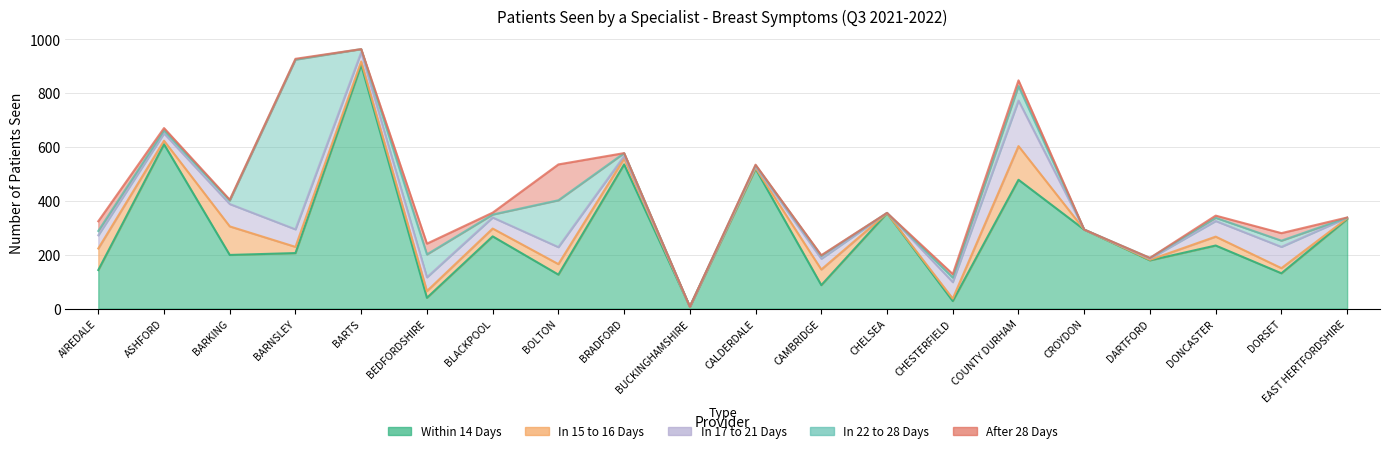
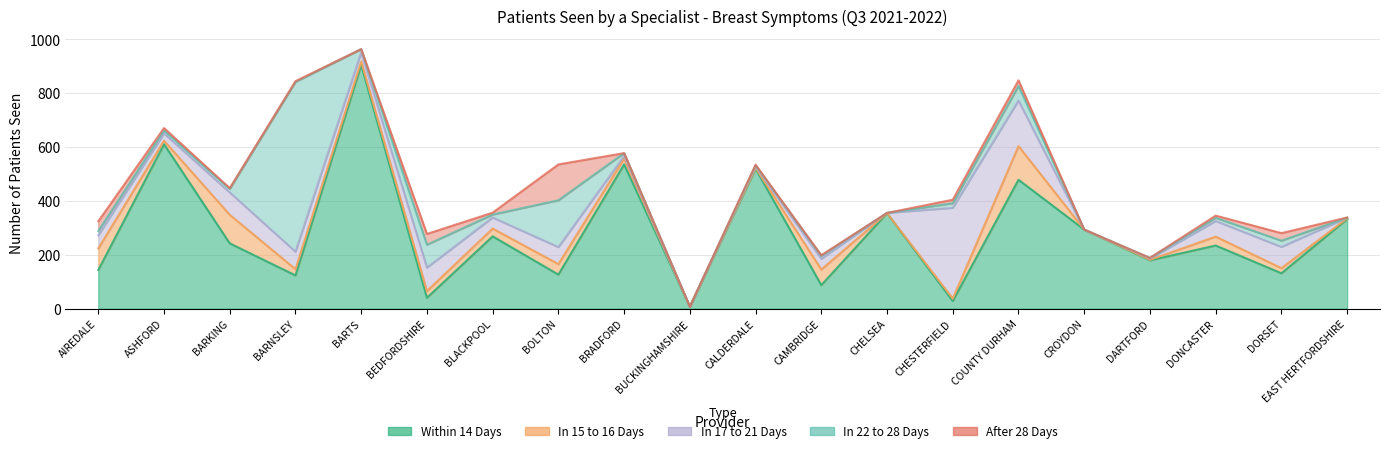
Within 14 Days, BARKING: 200 -> 240
Within 14 Days, BARNSLEY: 210 -> 120
In 17 to 21 Days, BEDFORDSHIRE: 50 -> 90
In 17 to 21 Days, CHESTERFIELD: 60 -> 340
